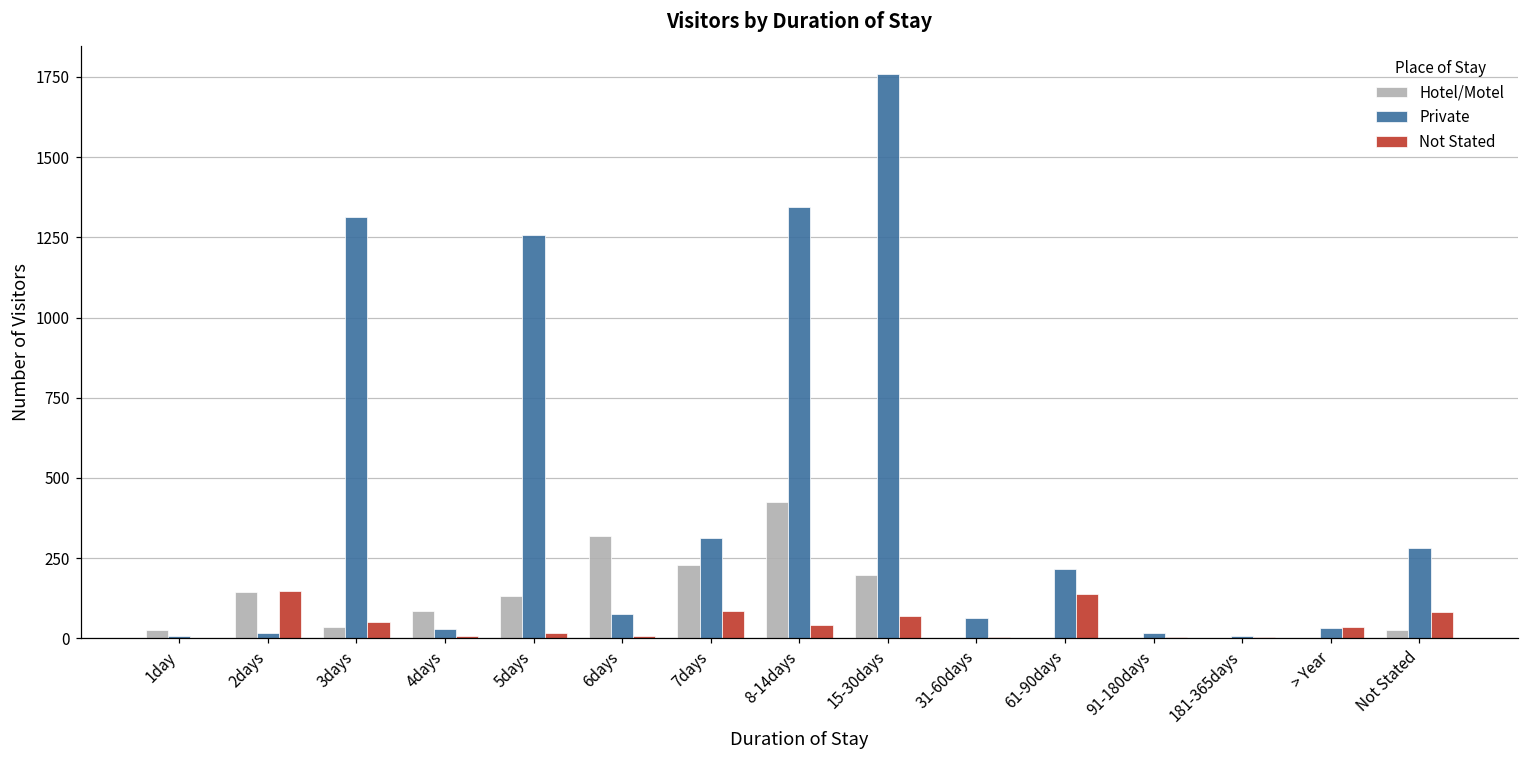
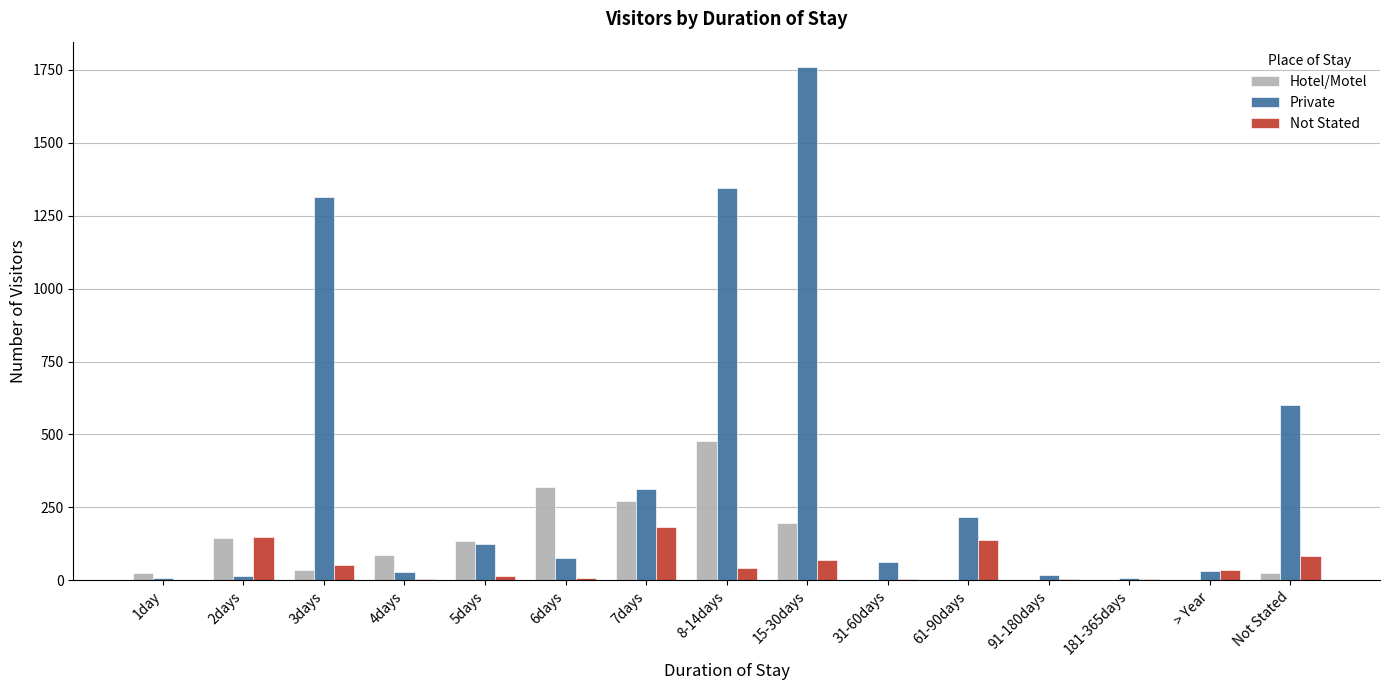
Private, 5days: 1260 -> 130
Hotel/Motel, 7days: 230 -> 270
Not Stated, 7days: 90 -> 180
Hotel/Motel, 8-14days: 430 -> 480
Private, Not Stated: 280 -> 600
